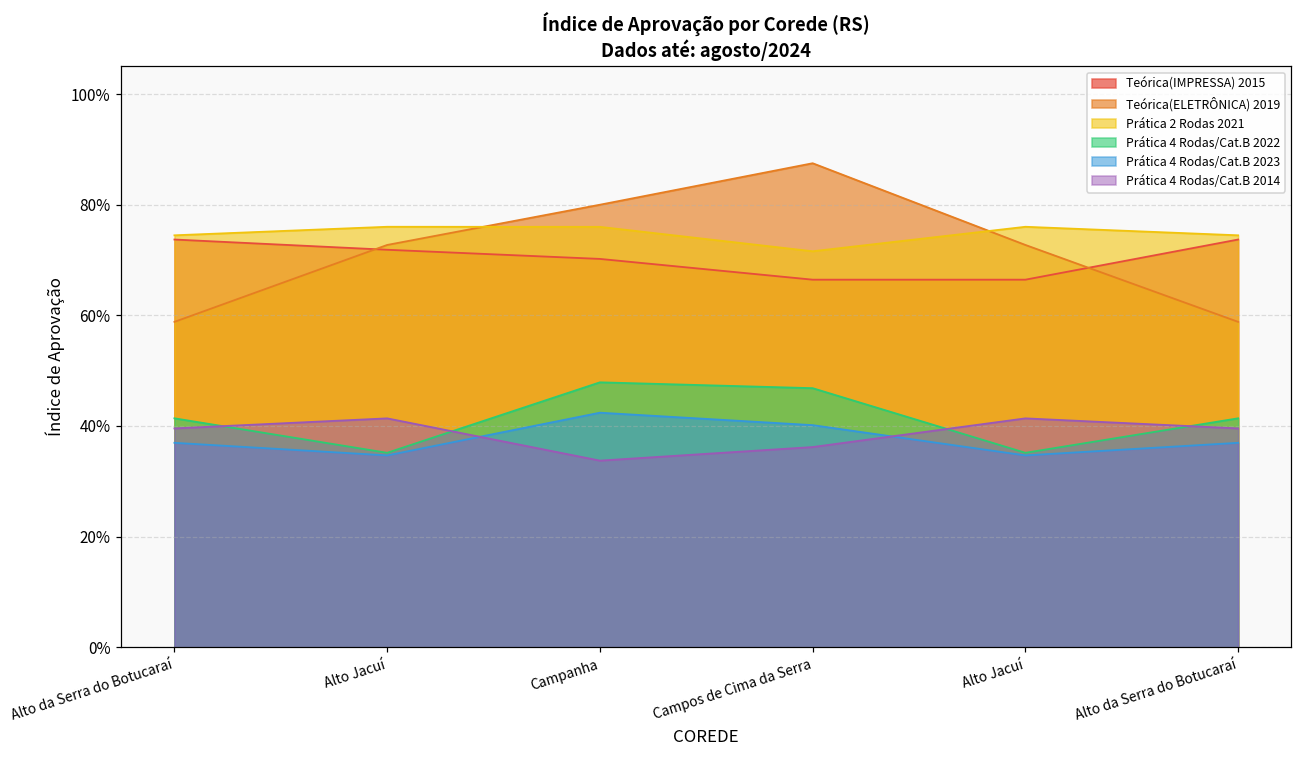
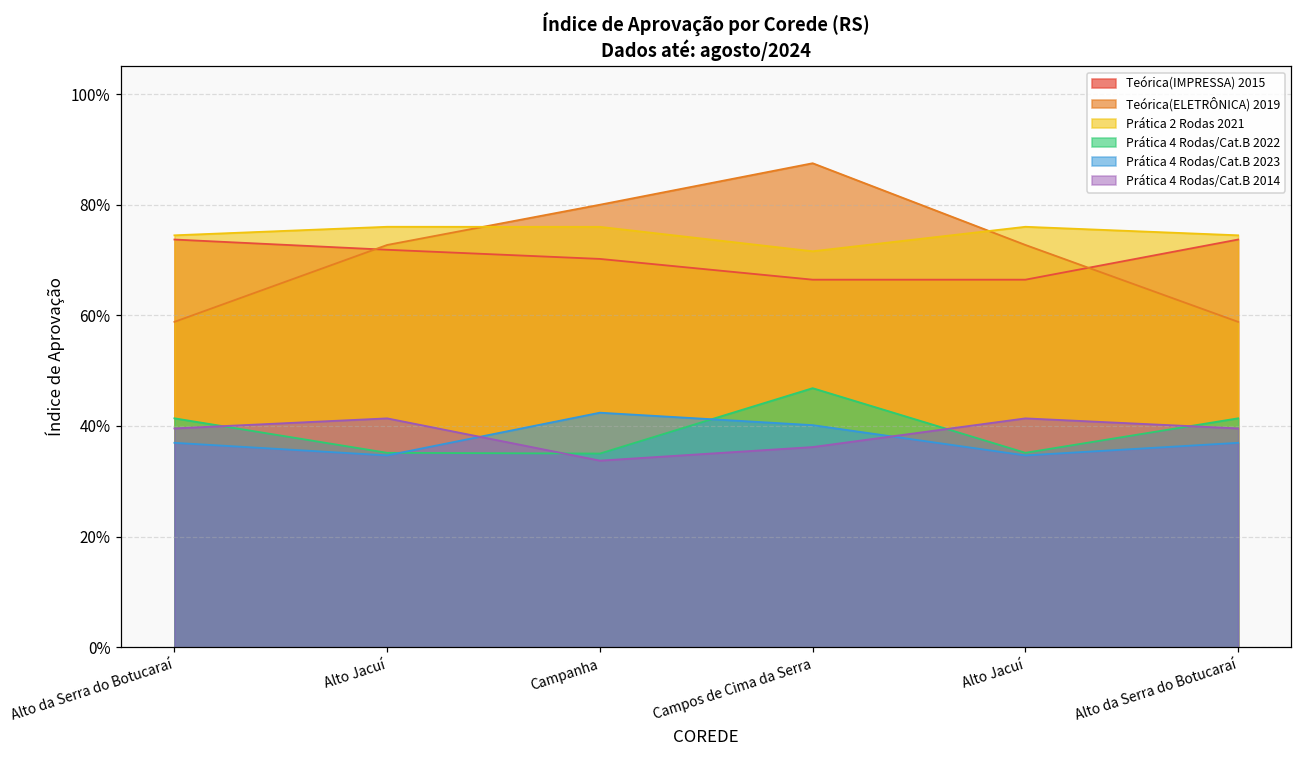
Prática 4 Rodas/Cat.B 2022, Campanha: 48% -> 35%
